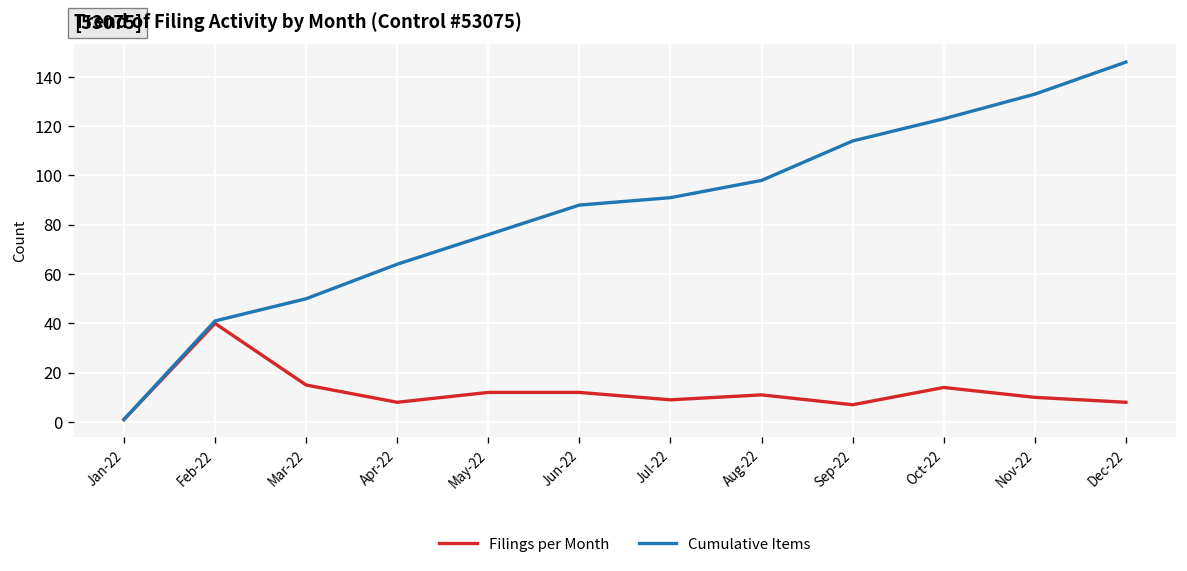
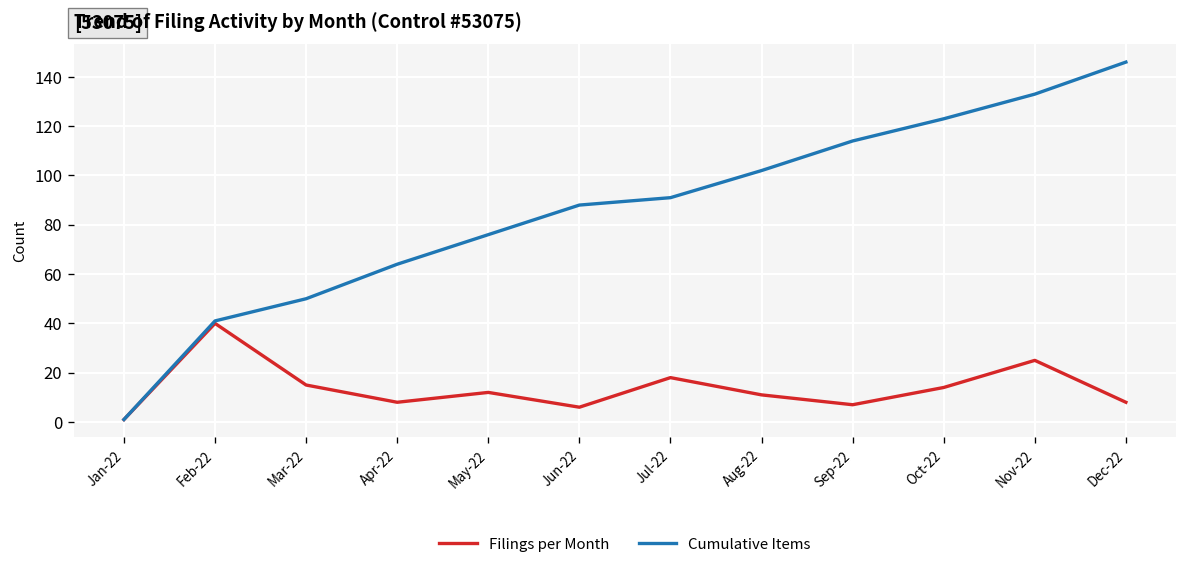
Filings per Month, Jun-22: 12 -> 6
Filings per Month, Jul-22: 9 -> 18
Cumulative Items, Aug-22: 98 -> 102
Filings per Month, Nov-22: 10 -> 25
